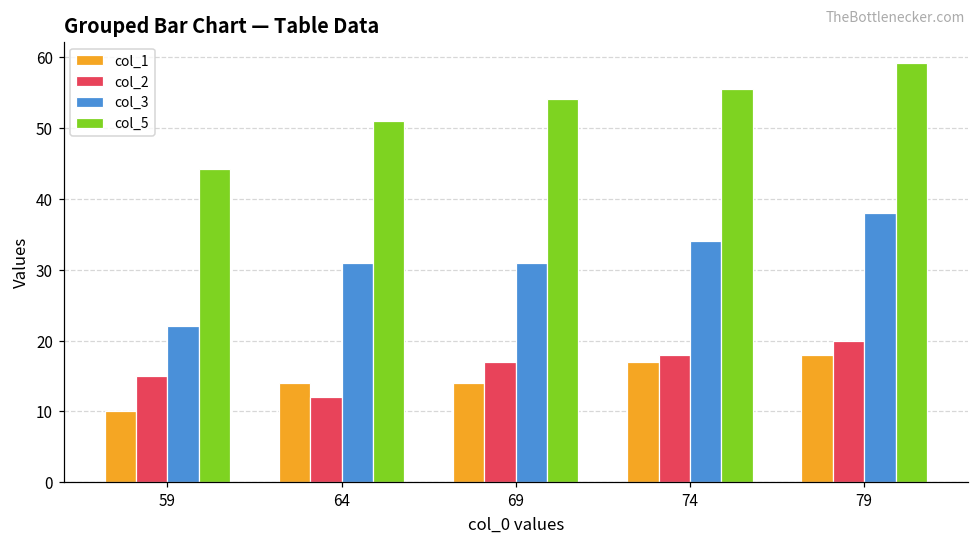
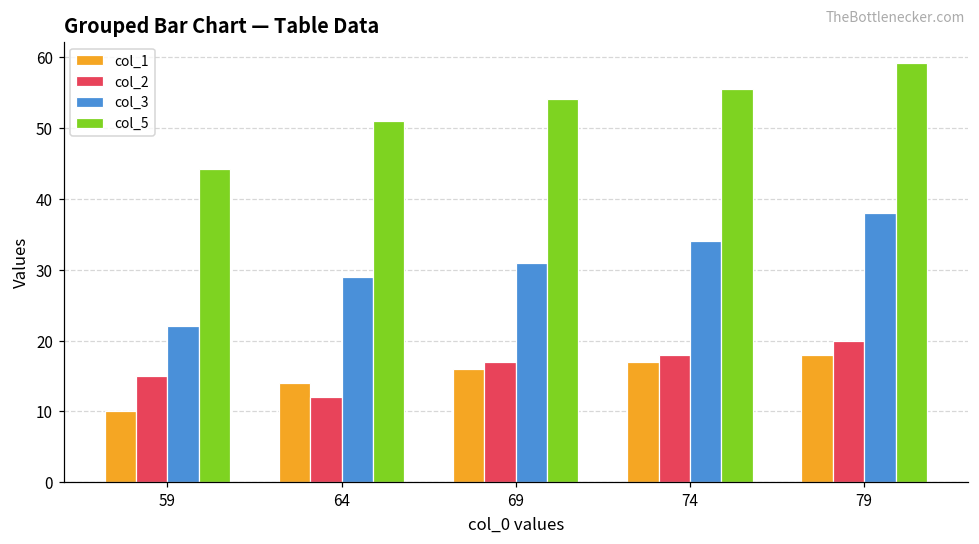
col_3, 64: 31 -> 29
col_1, 69: 14 -> 16
